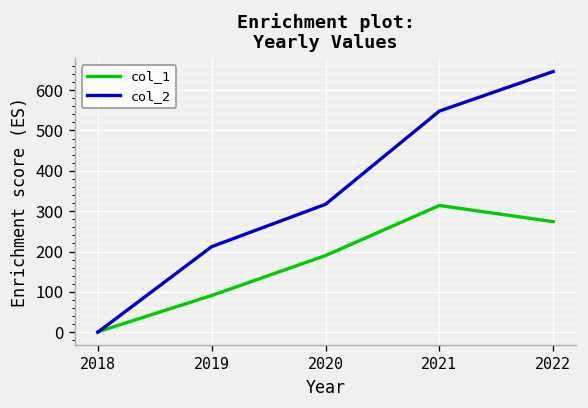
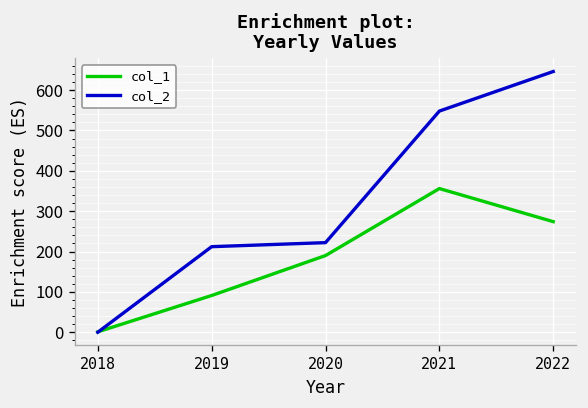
col_2, 2020: 320 -> 220
col_1, 2021: 310 -> 360
